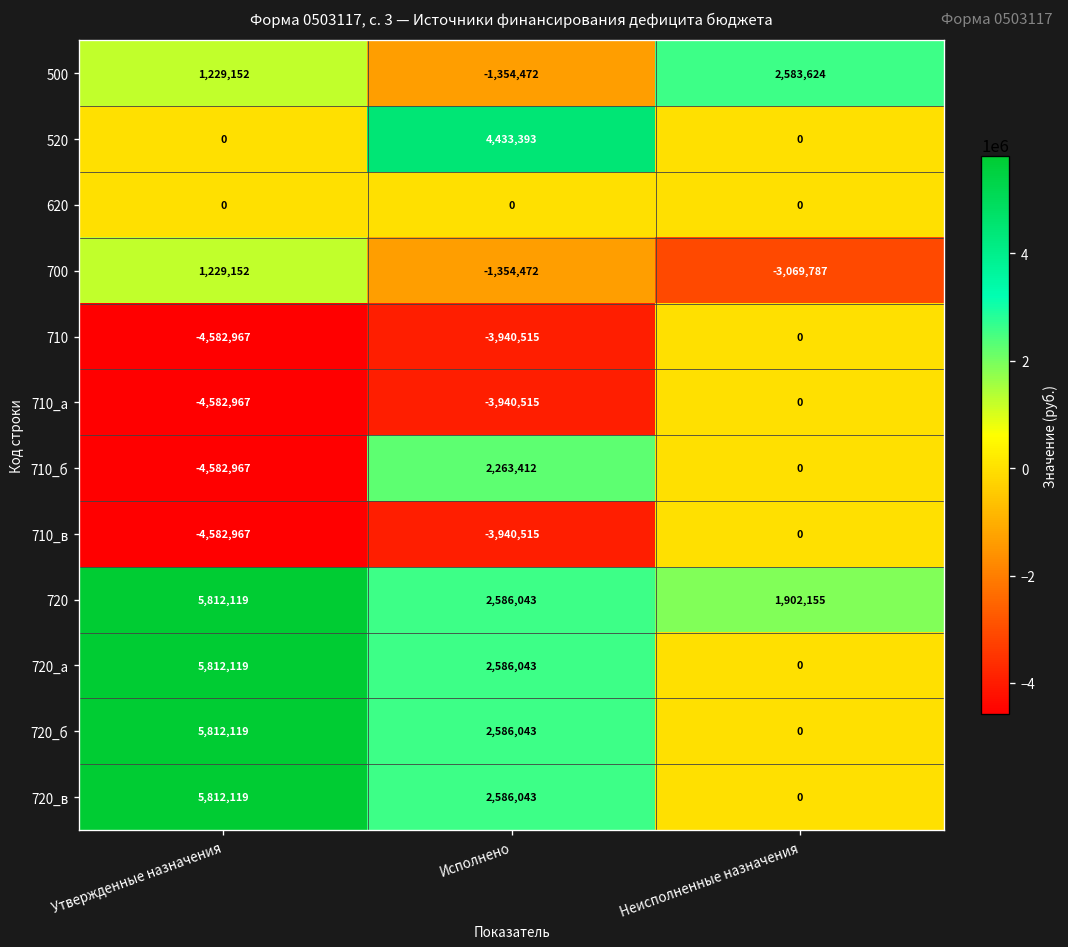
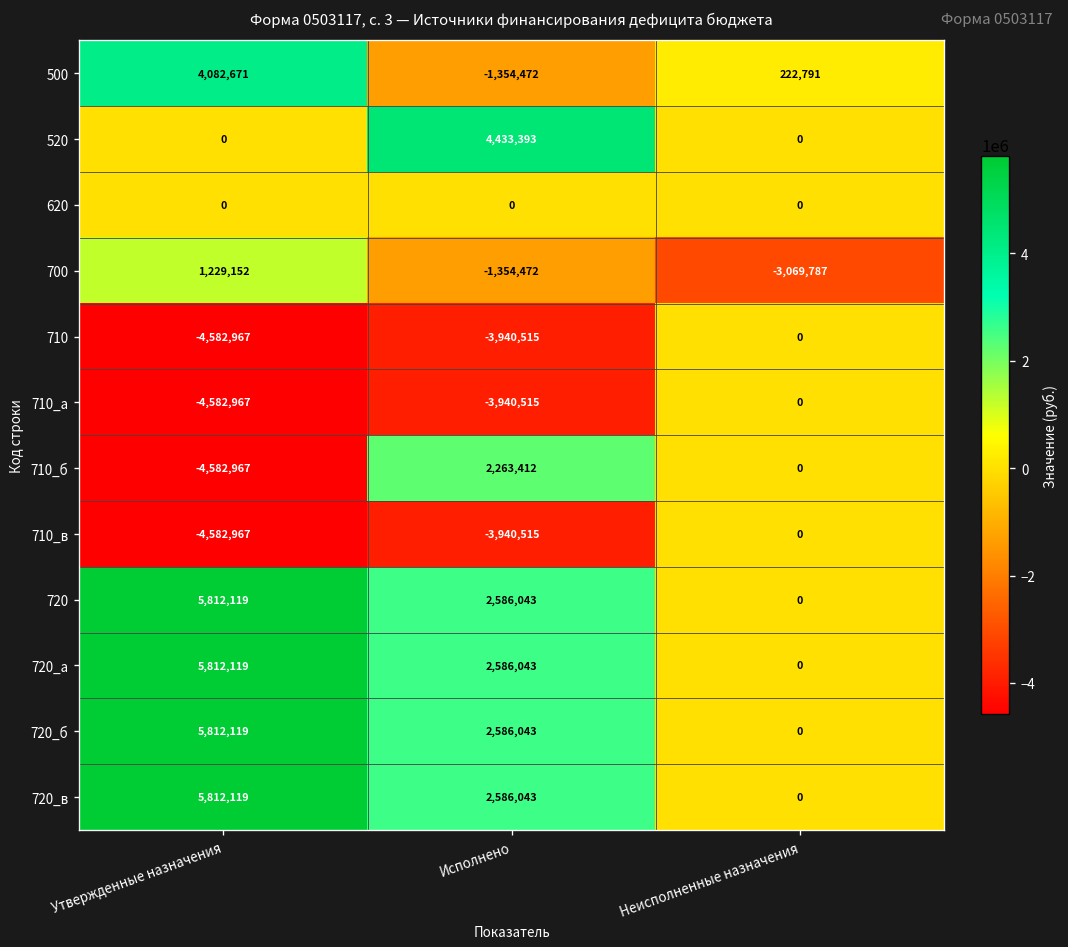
500, Утвержденные назначения: 1,229,152 -> 4,082,671
500, Неисполненные назначения: 2,583,624 -> 222,791
720, Неисполненные назначения: 1,902,155 -> 0
